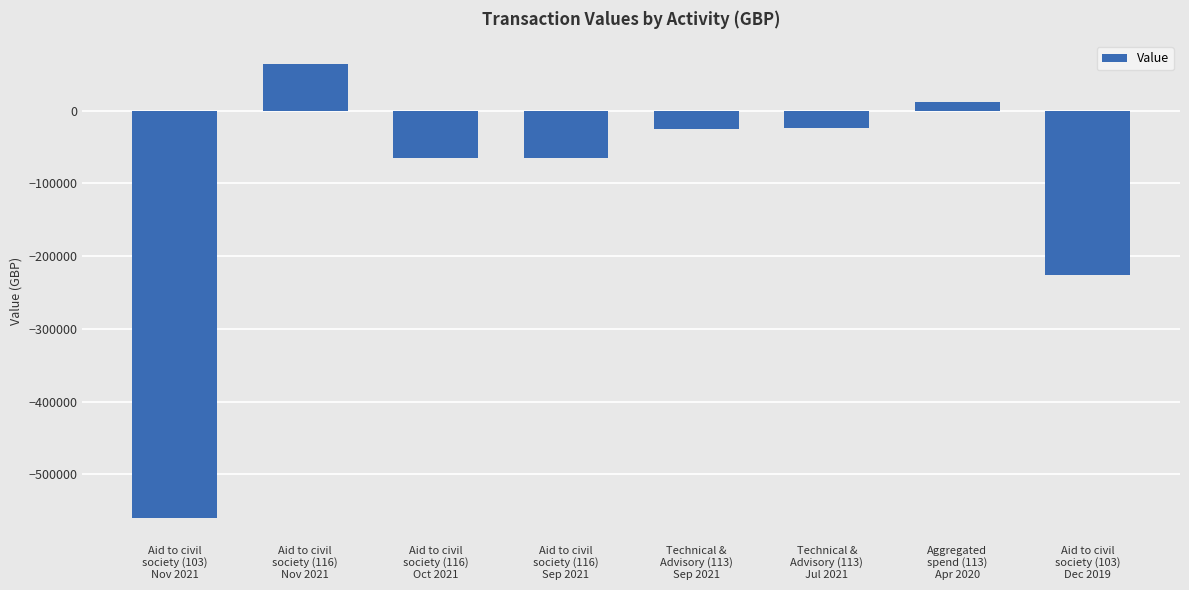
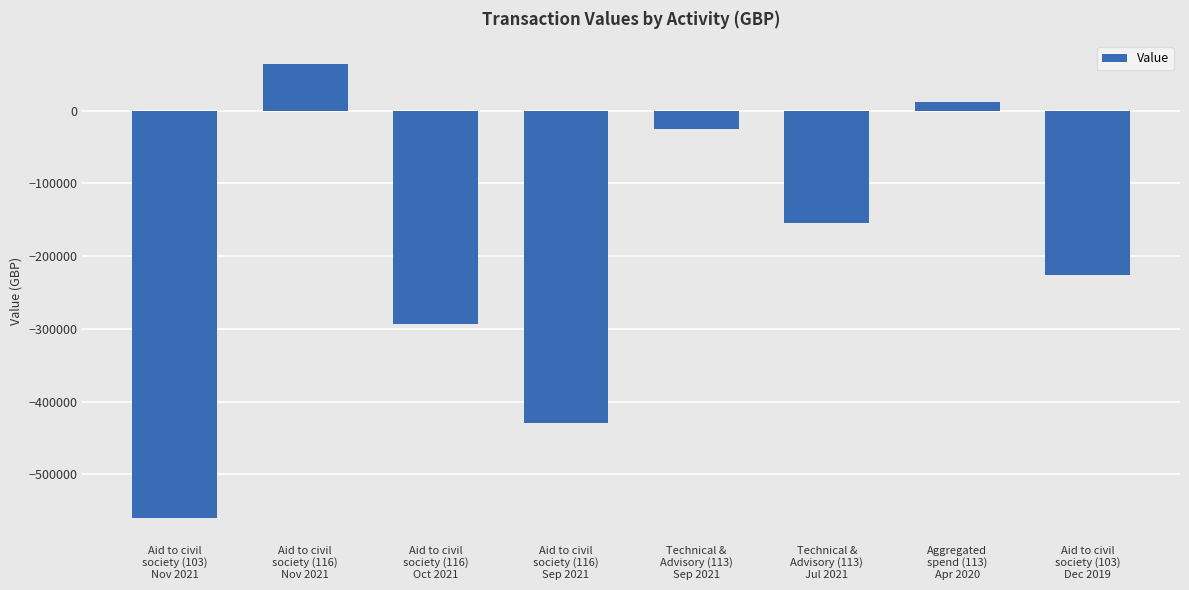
Aid to civil society (116) Oct 2021: -60000 -> -290000
Aid to civil society (116) Sep 2021: -60000 -> -430000
Technical & Advisory (113) Jul 2021: -20000 -> -150000
